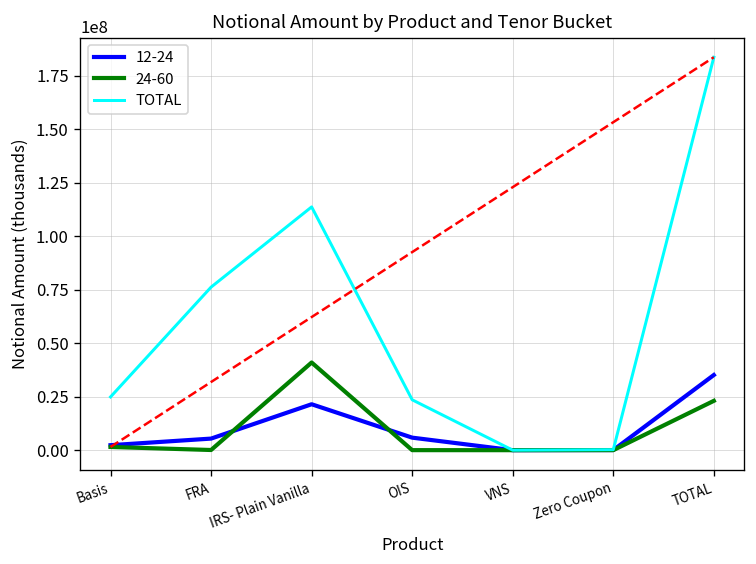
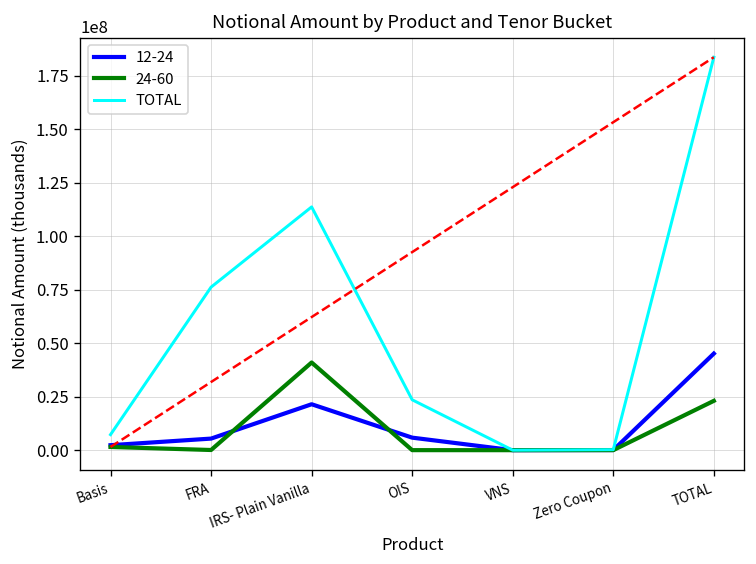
TOTAL, Basis: 25000000 -> 7000000
12-24, TOTAL: 35000000 -> 45000000
